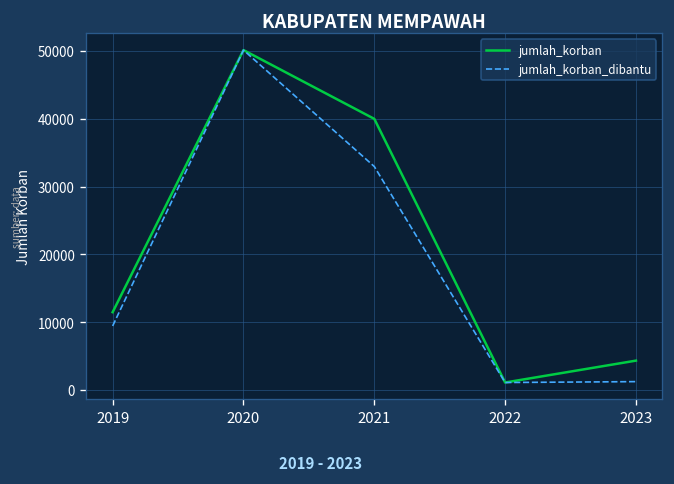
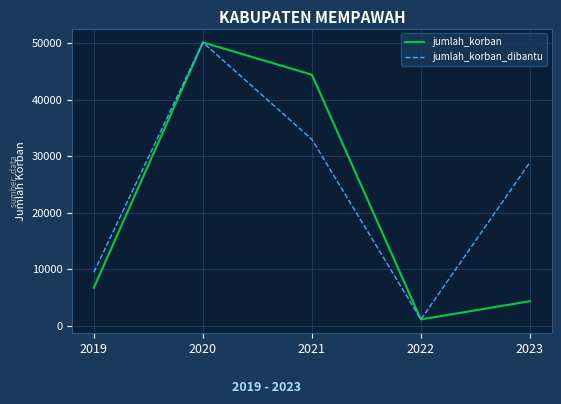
jumlah_korban, 2019: 11000 -> 7000
jumlah_korban, 2021: 40000 -> 44000
jumlah_korban_dibantu, 2023: 1000 -> 29000
